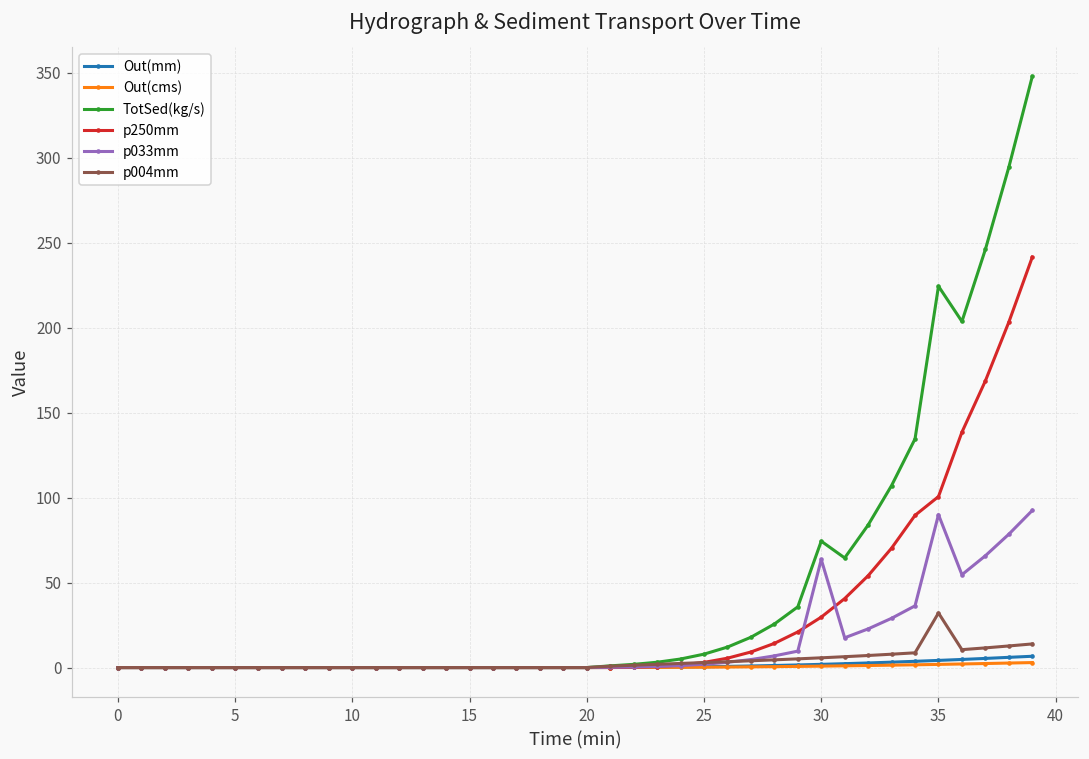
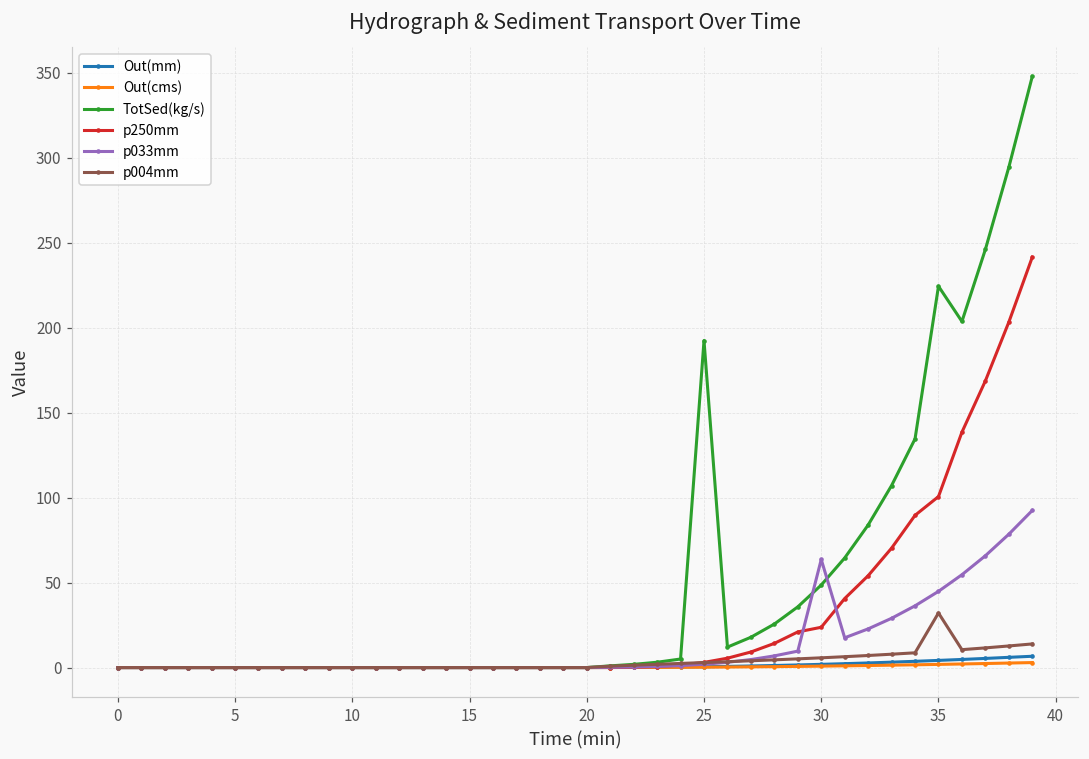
TotSed(kg/s), 25: 8 -> 192
TotSed(kg/s), 30: 74 -> 49
p250mm, 30: 30 -> 24
p033mm, 35: 90 -> 45
